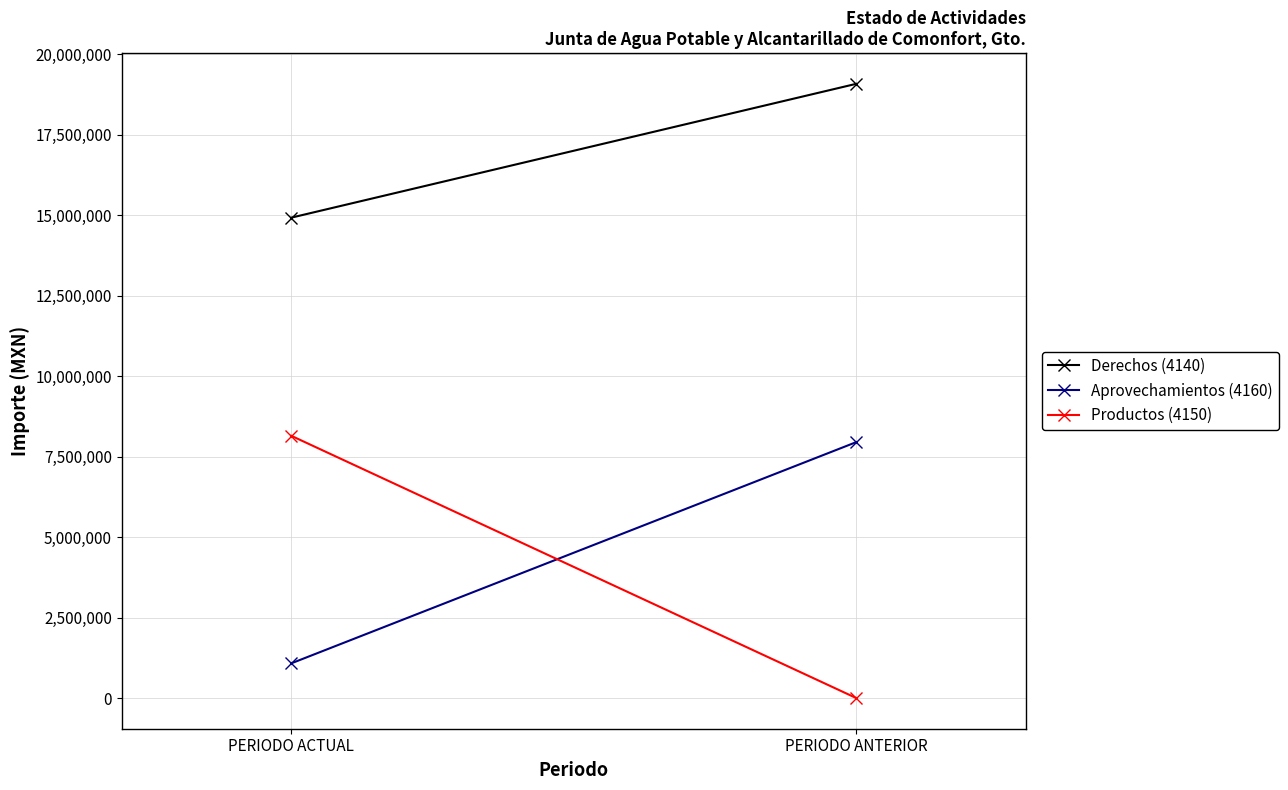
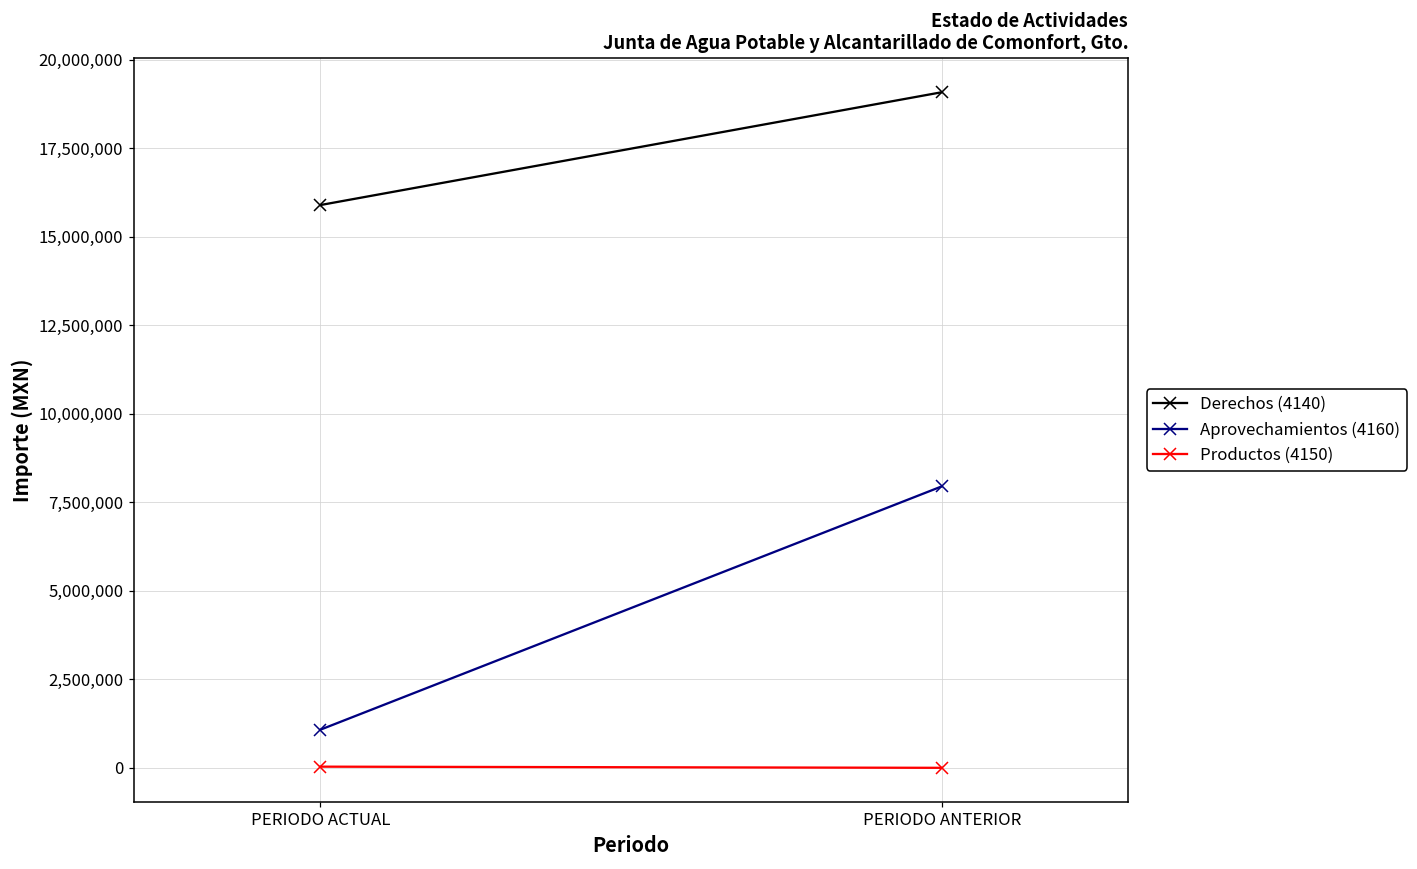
Derechos (4140), PERIODO ACTUAL: 14,900,000 -> 15,900,000
Productos (4150), PERIODO ACTUAL: 8,100,000 -> 0
